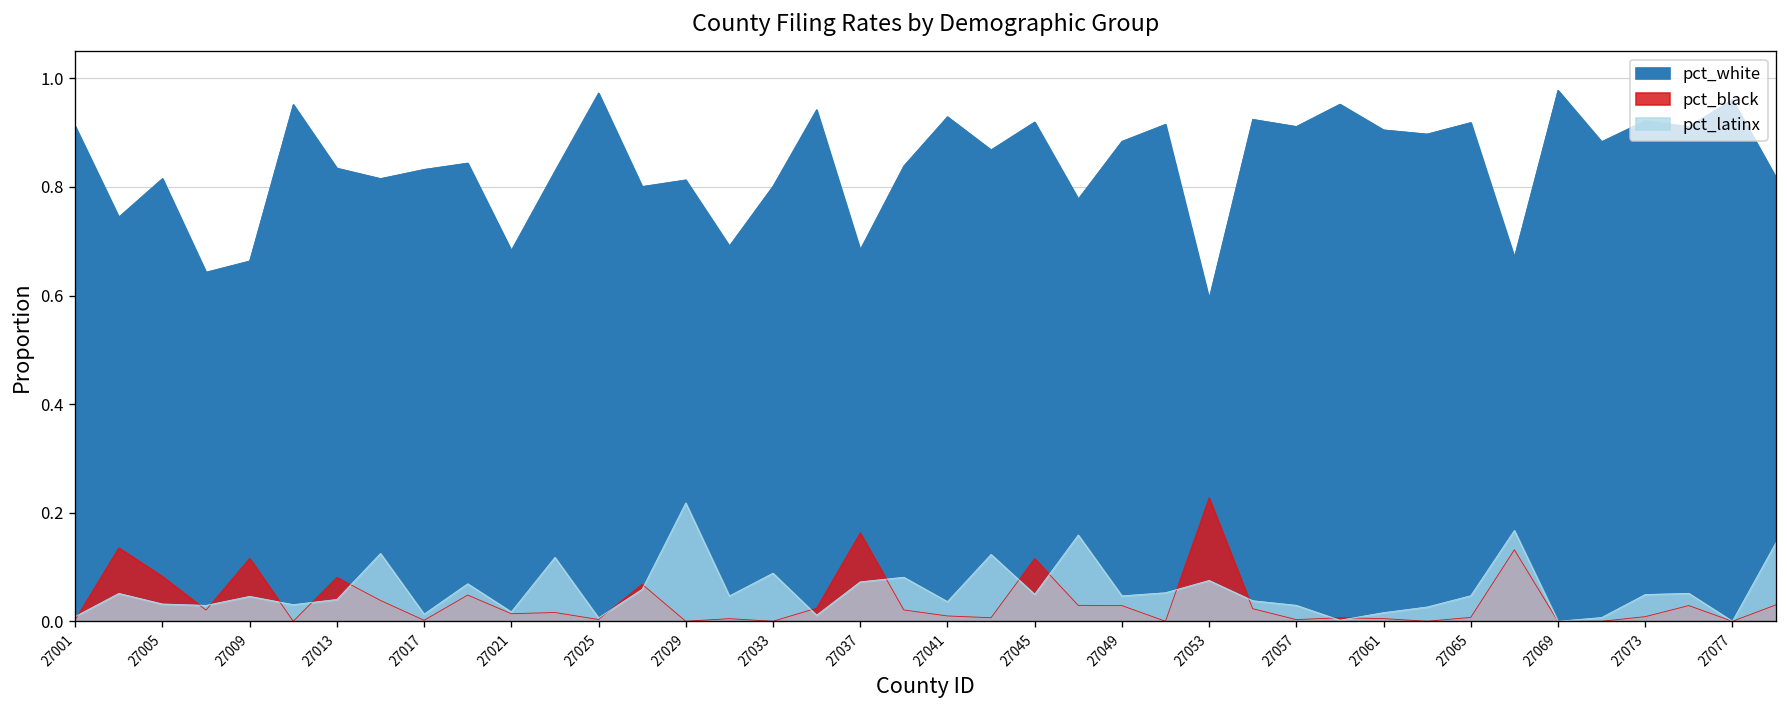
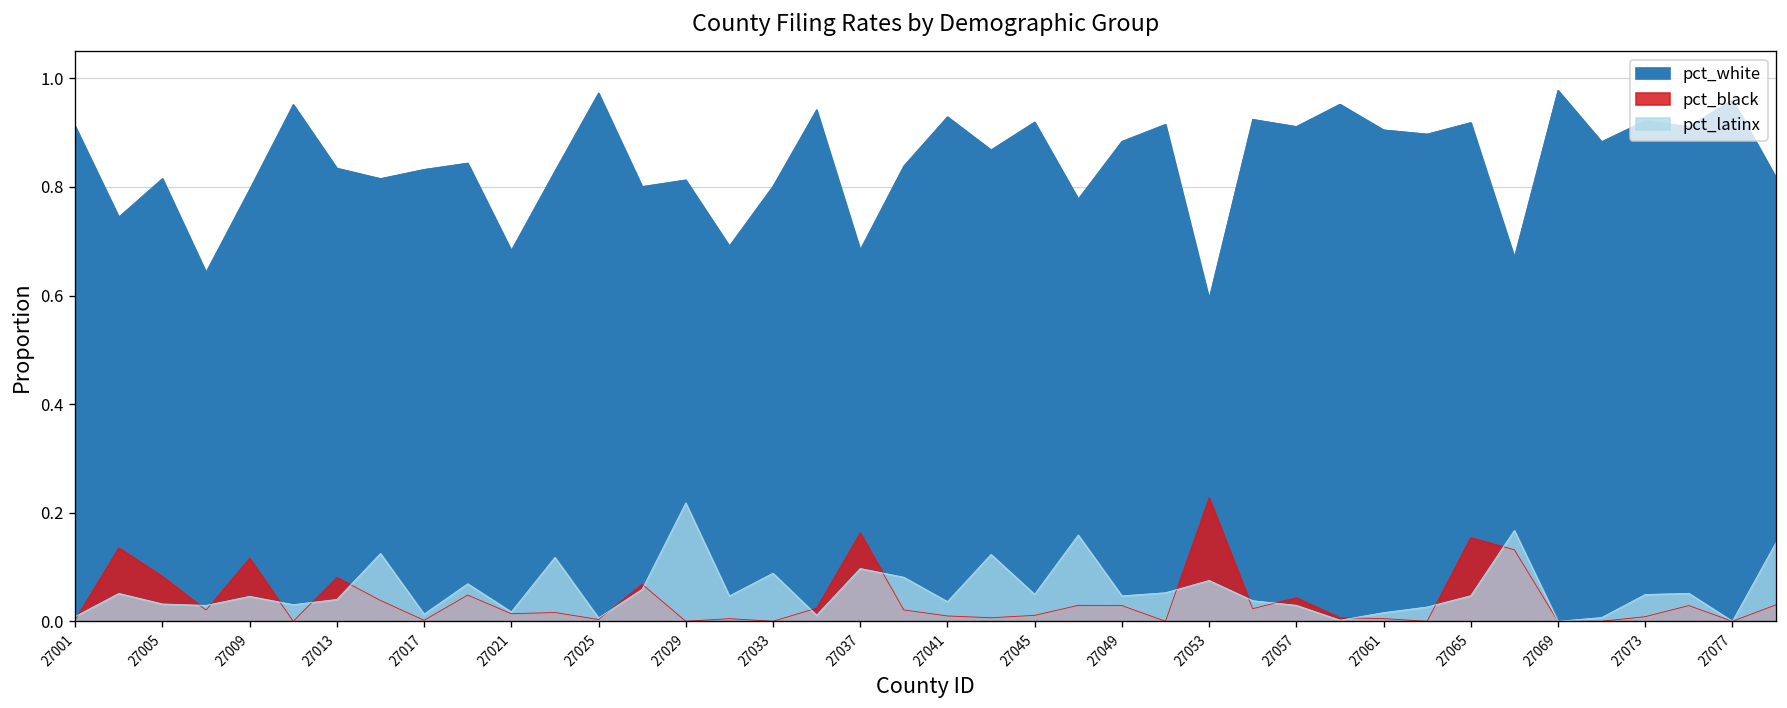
pct_white, 27009: 0.66 -> 0.80
pct_latinx, 27037: 0.07 -> 0.10
pct_black, 27045: 0.12 -> 0.01
pct_black, 27057: 0.00 -> 0.04
pct_black, 27065: 0.01 -> 0.15
